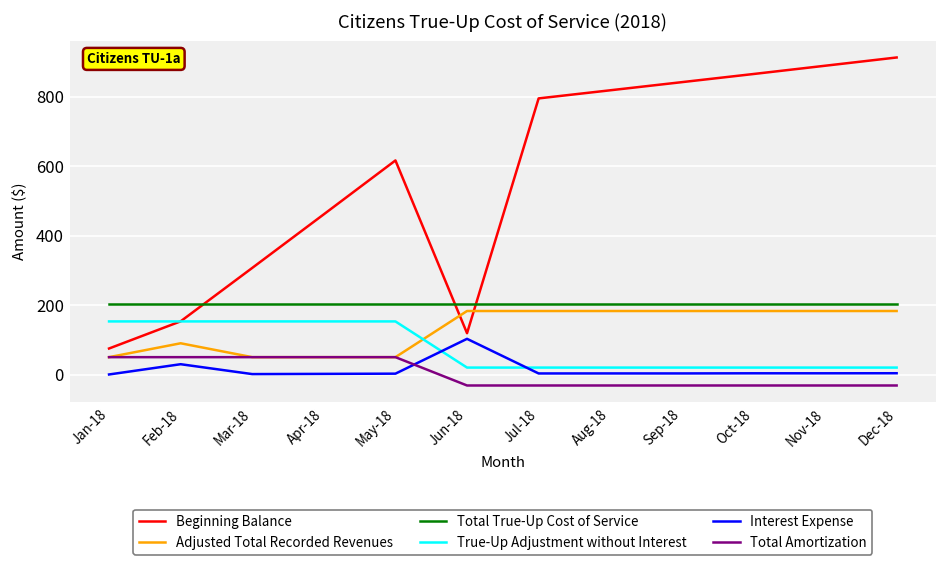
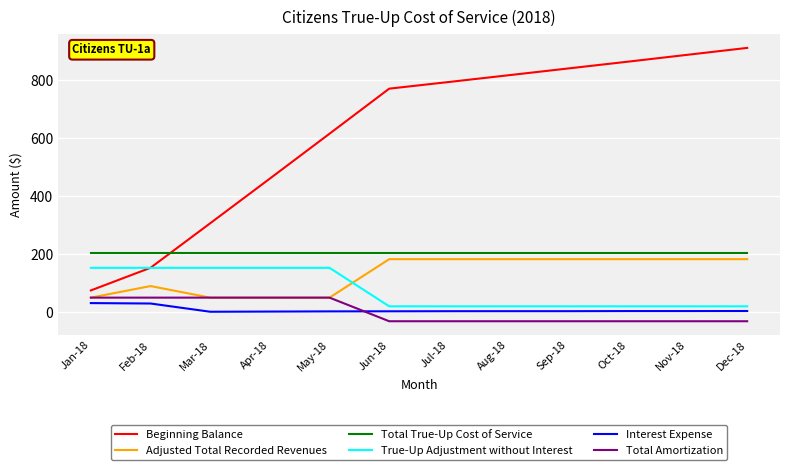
Interest Expense, Jan-18: 0 -> 30
Beginning Balance, Jun-18: 120 -> 770
Interest Expense, Jun-18: 100 -> 0
